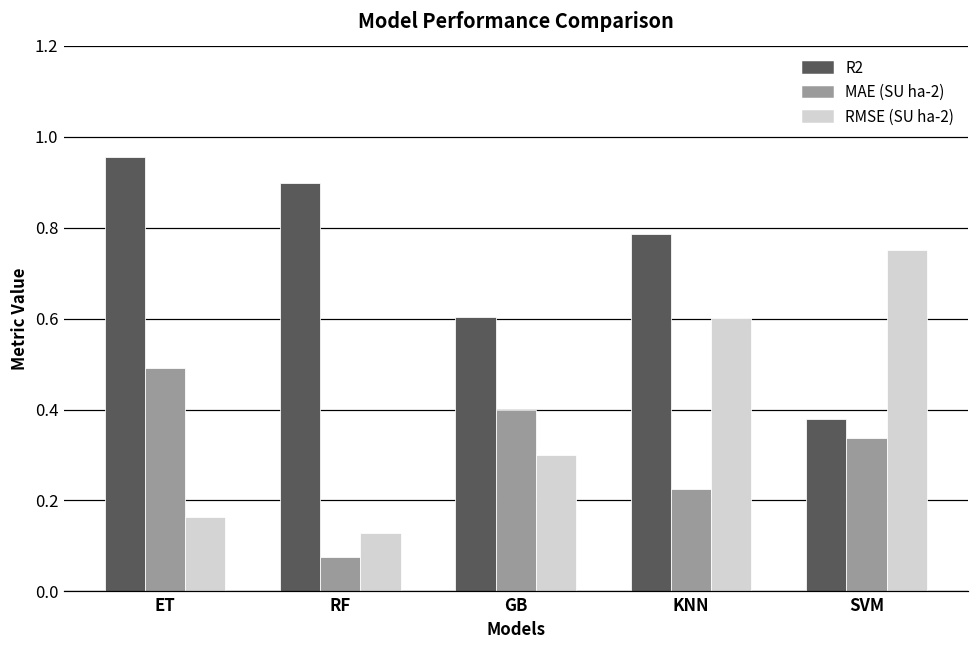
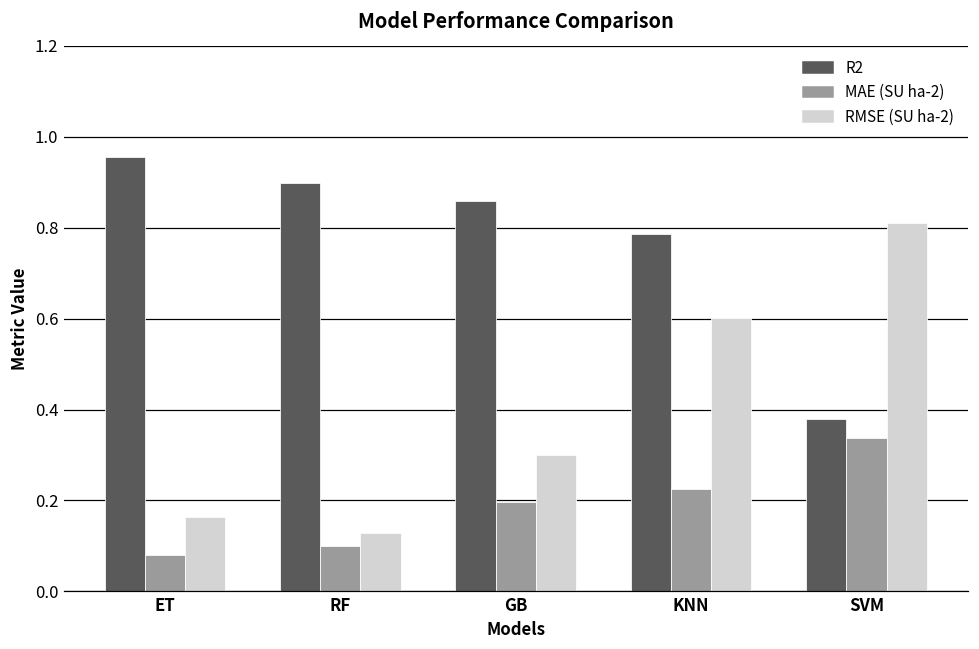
MAE (SU ha-2), ET: 0.49 -> 0.08
MAE (SU ha-2), RF: 0.08 -> 0.10
R2, GB: 0.60 -> 0.86
MAE (SU ha-2), GB: 0.40 -> 0.20
RMSE (SU ha-2), SVM: 0.75 -> 0.81
